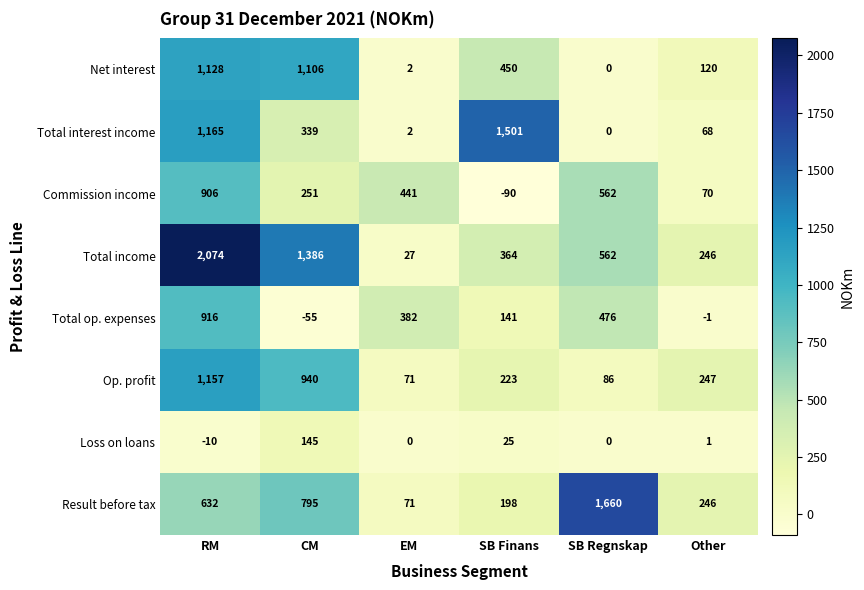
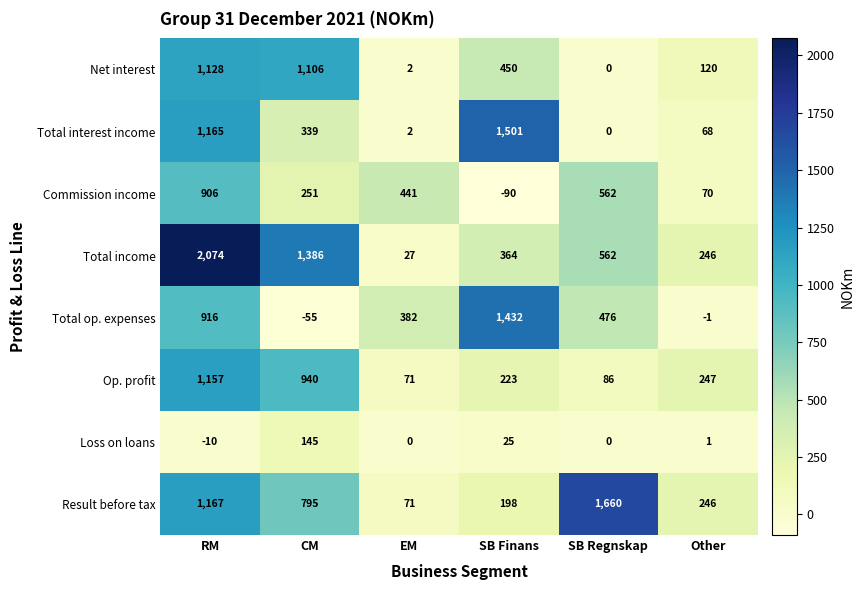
Total op. expenses, SB Finans: 141 -> 1,432
Result before tax, RM: 632 -> 1,167
